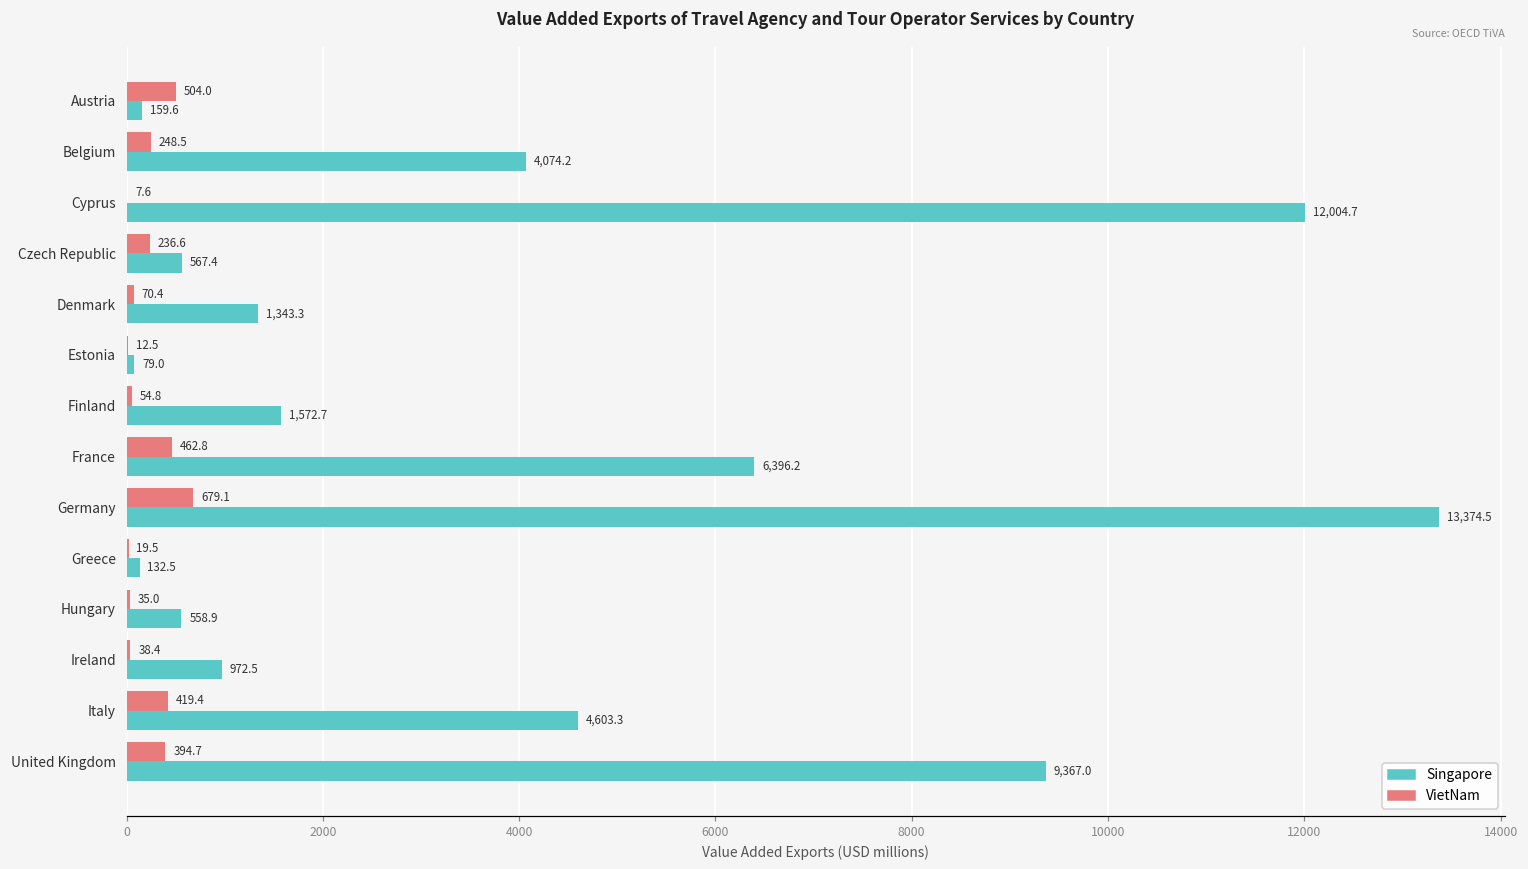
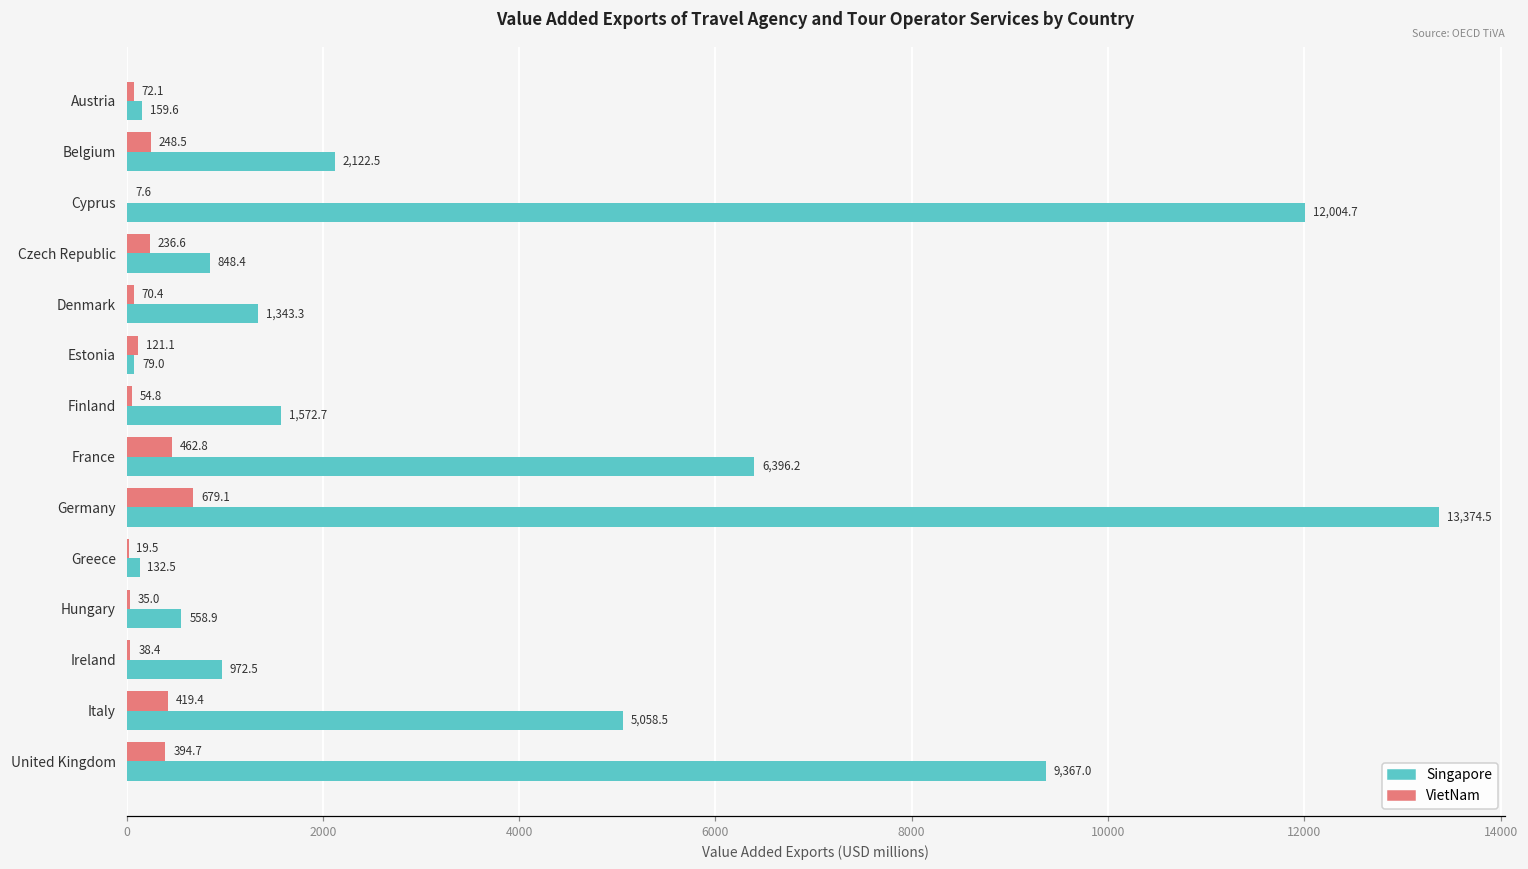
VietNam, Austria: 504.0 -> 72.1
Singapore, Belgium: 4,074.2 -> 2,122.5
Singapore, Czech Republic: 567.4 -> 848.4
VietNam, Estonia: 12.5 -> 121.1
Singapore, Italy: 4,603.3 -> 5,058.5
